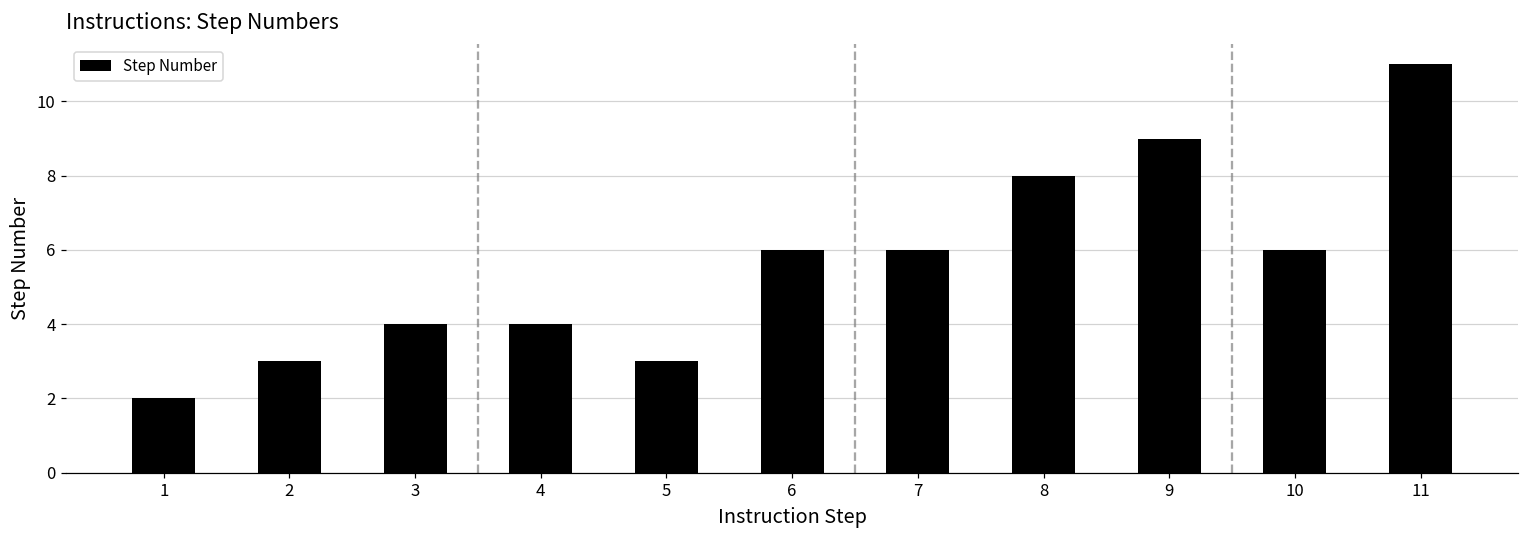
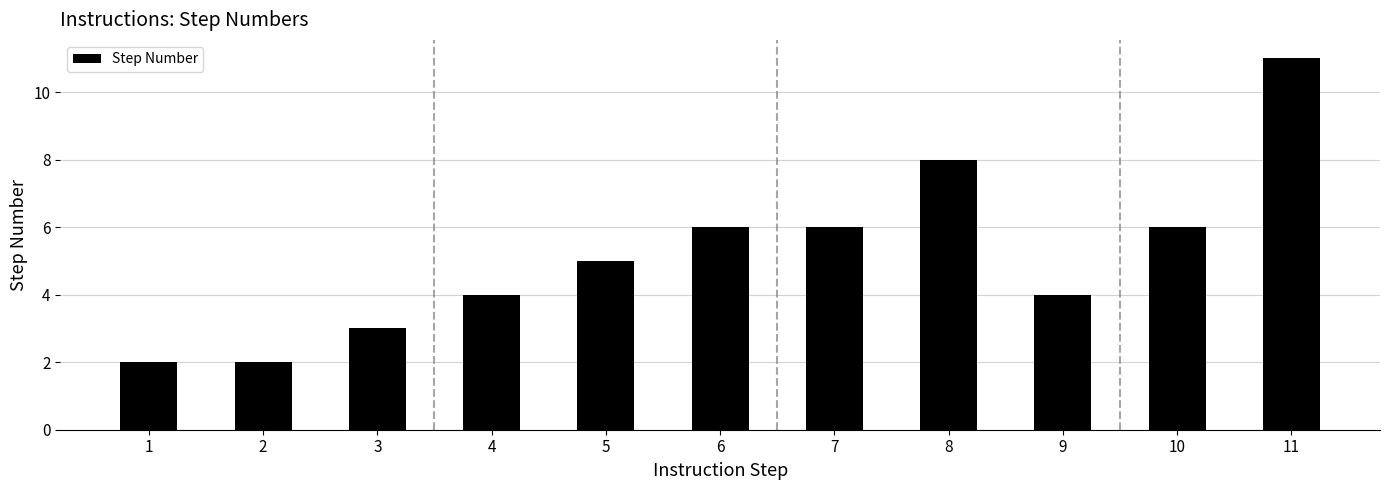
2: 3 -> 2
3: 4 -> 3
5: 3 -> 5
9: 9 -> 4
